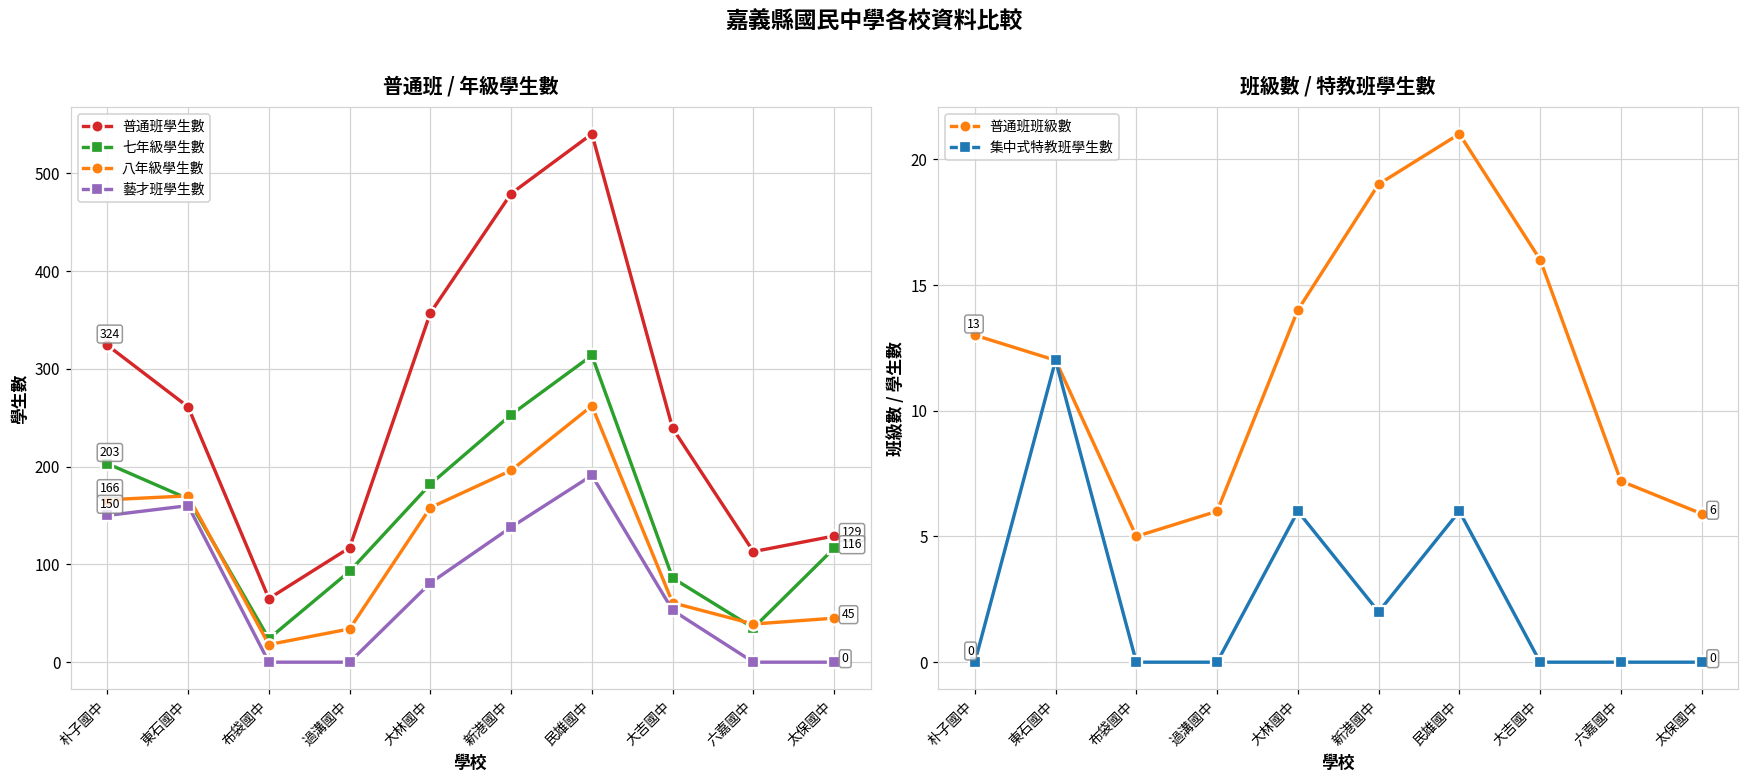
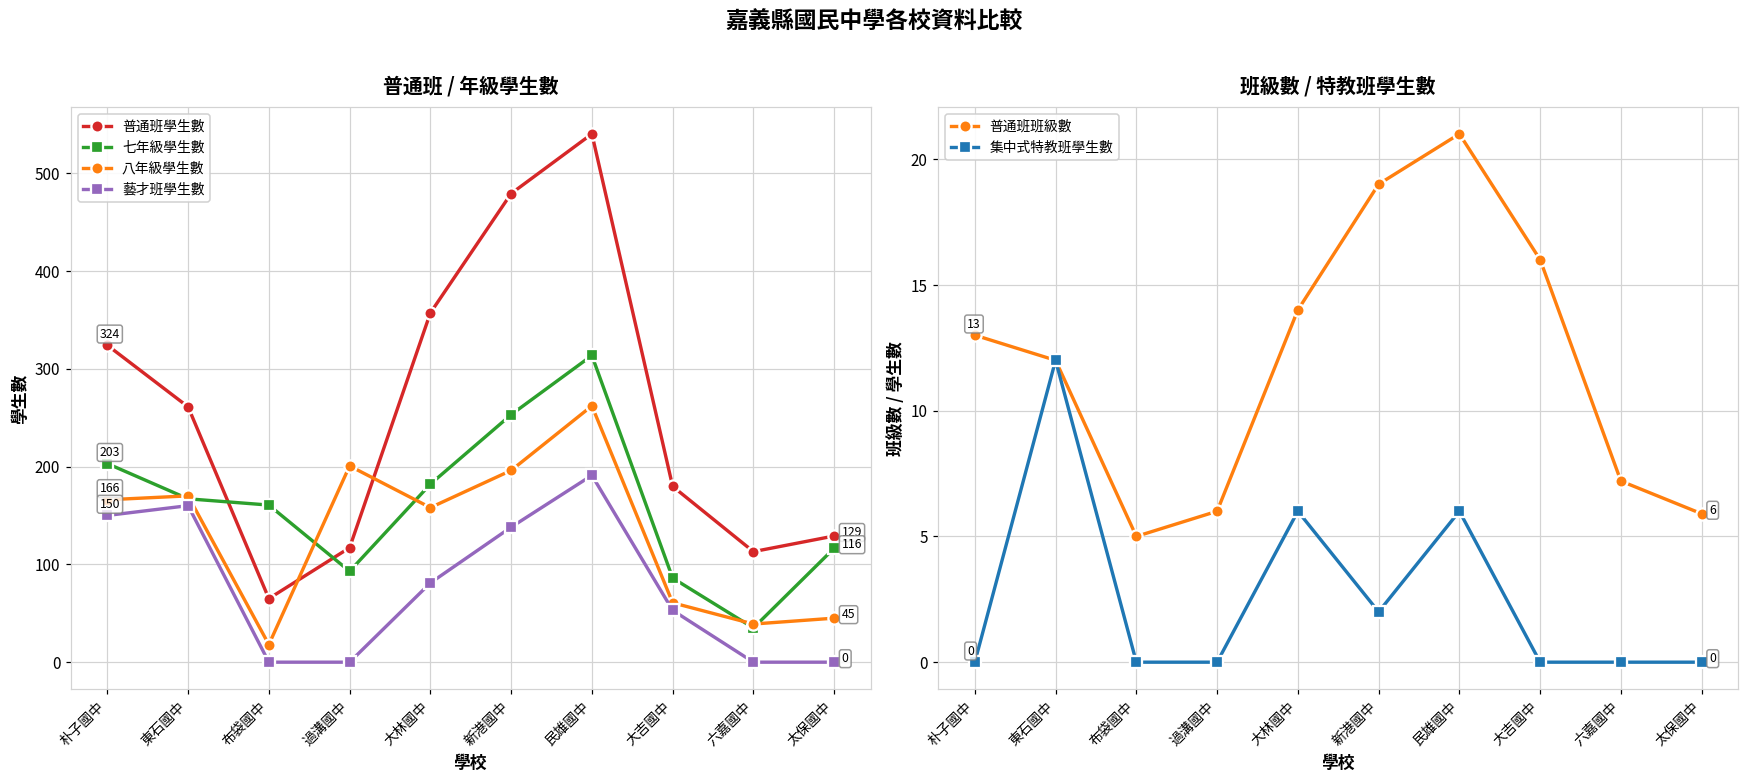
普通班 / 年級學生數, 七年級學生數, 布袋國中: 20 -> 160
普通班 / 年級學生數, 八年級學生數, 過溝國中: 30 -> 200
普通班 / 年級學生數, 普通班學生數, 大吉國中: 240 -> 180
